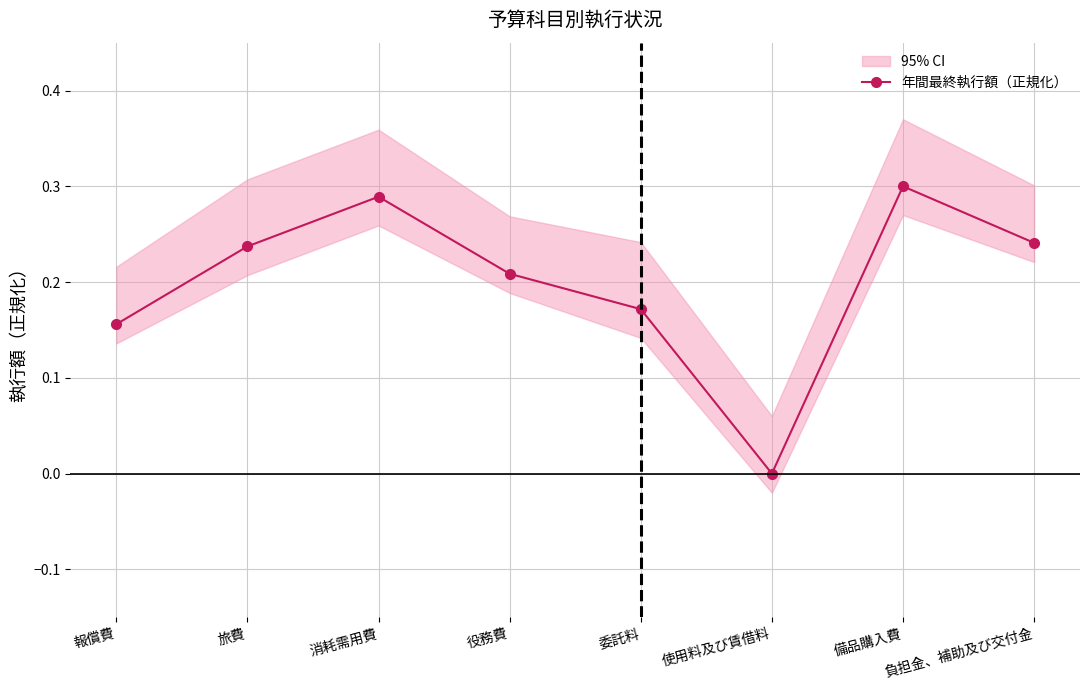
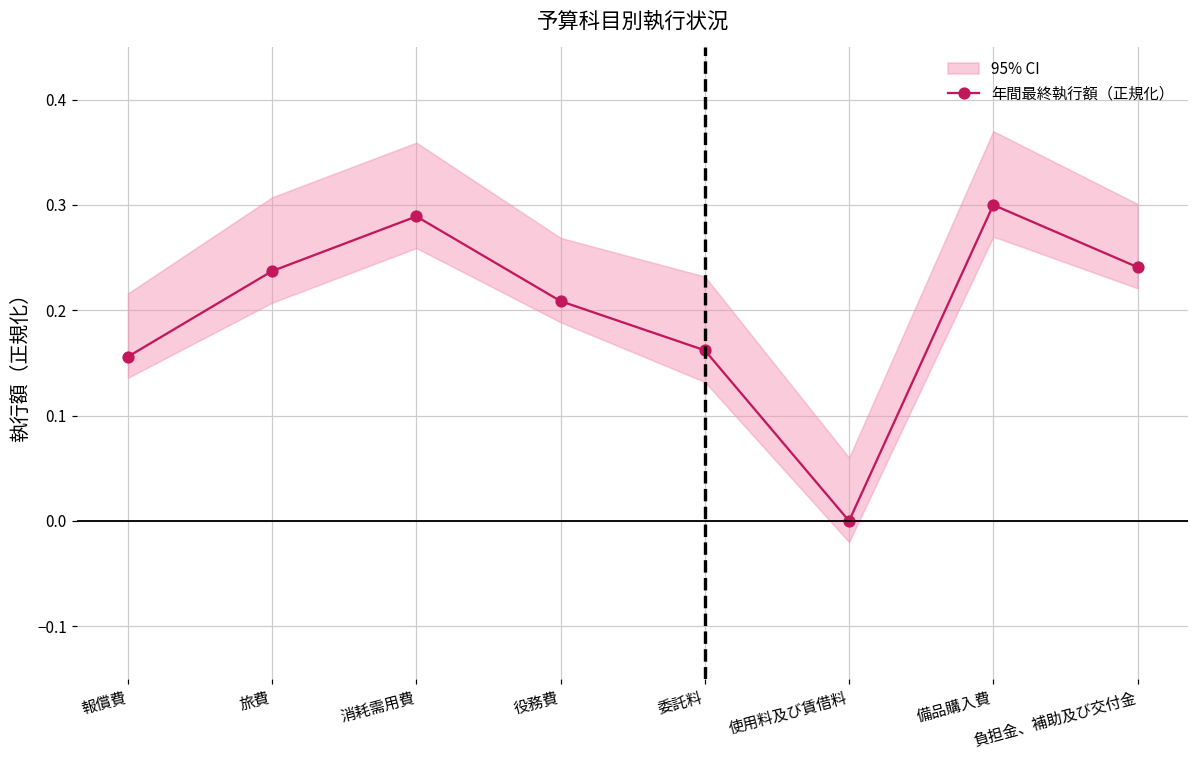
年間最終執行額（正規化）, 委託料: 0.17 -> 0.16
